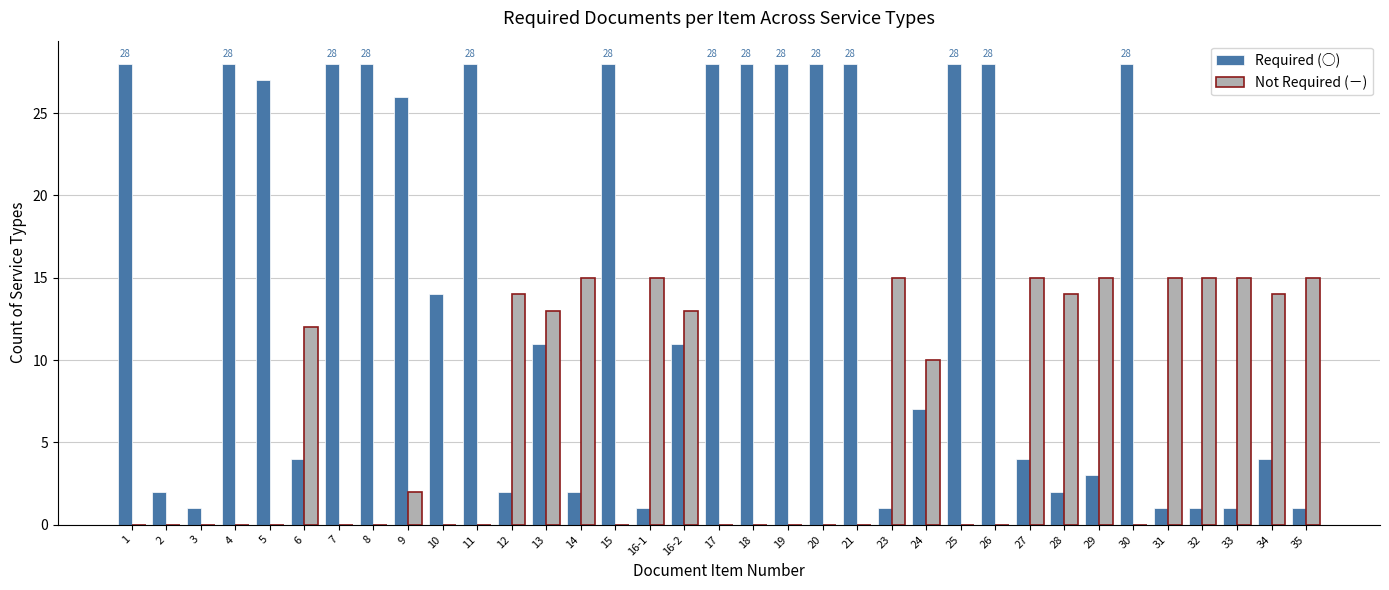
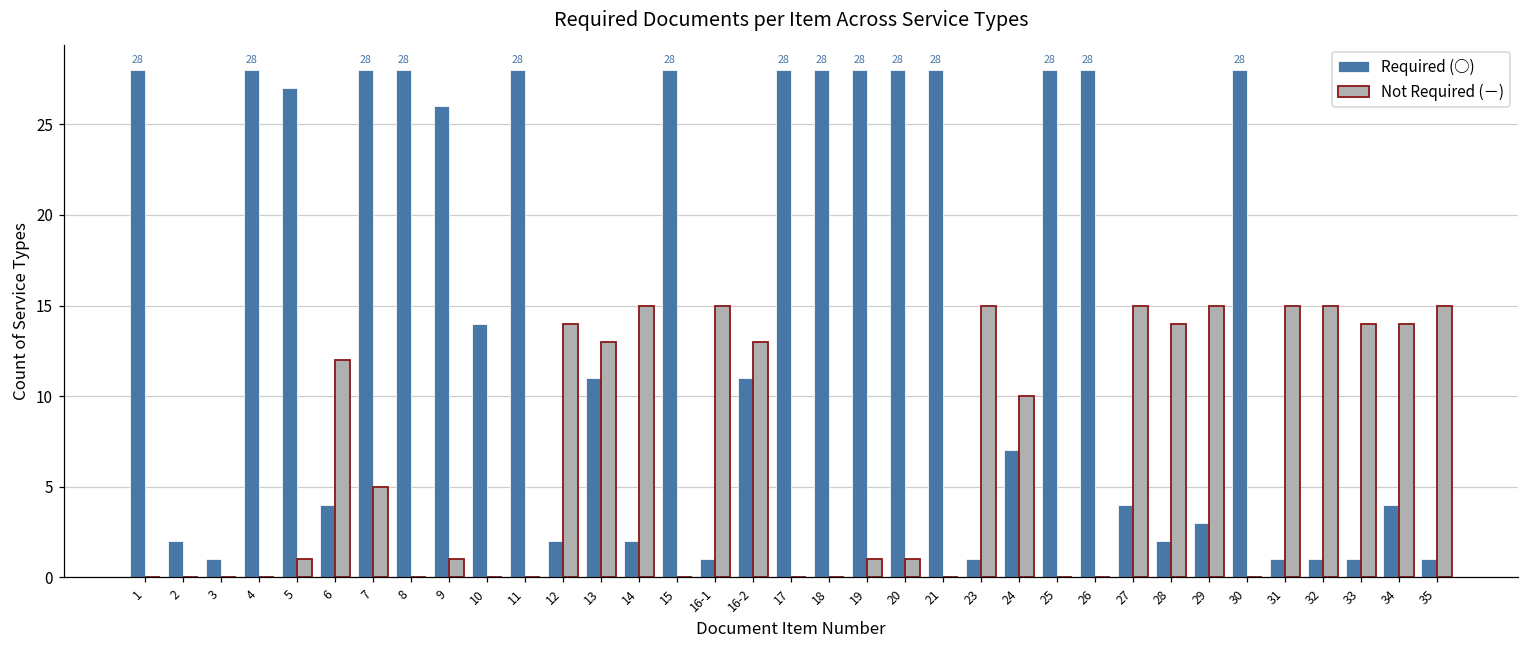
Not Required (－), 5: 0 -> 1
Not Required (－), 7: 0 -> 5
Not Required (－), 9: 2 -> 1
Not Required (－), 19: 0 -> 1
Not Required (－), 20: 0 -> 1
Not Required (－), 33: 15 -> 14
